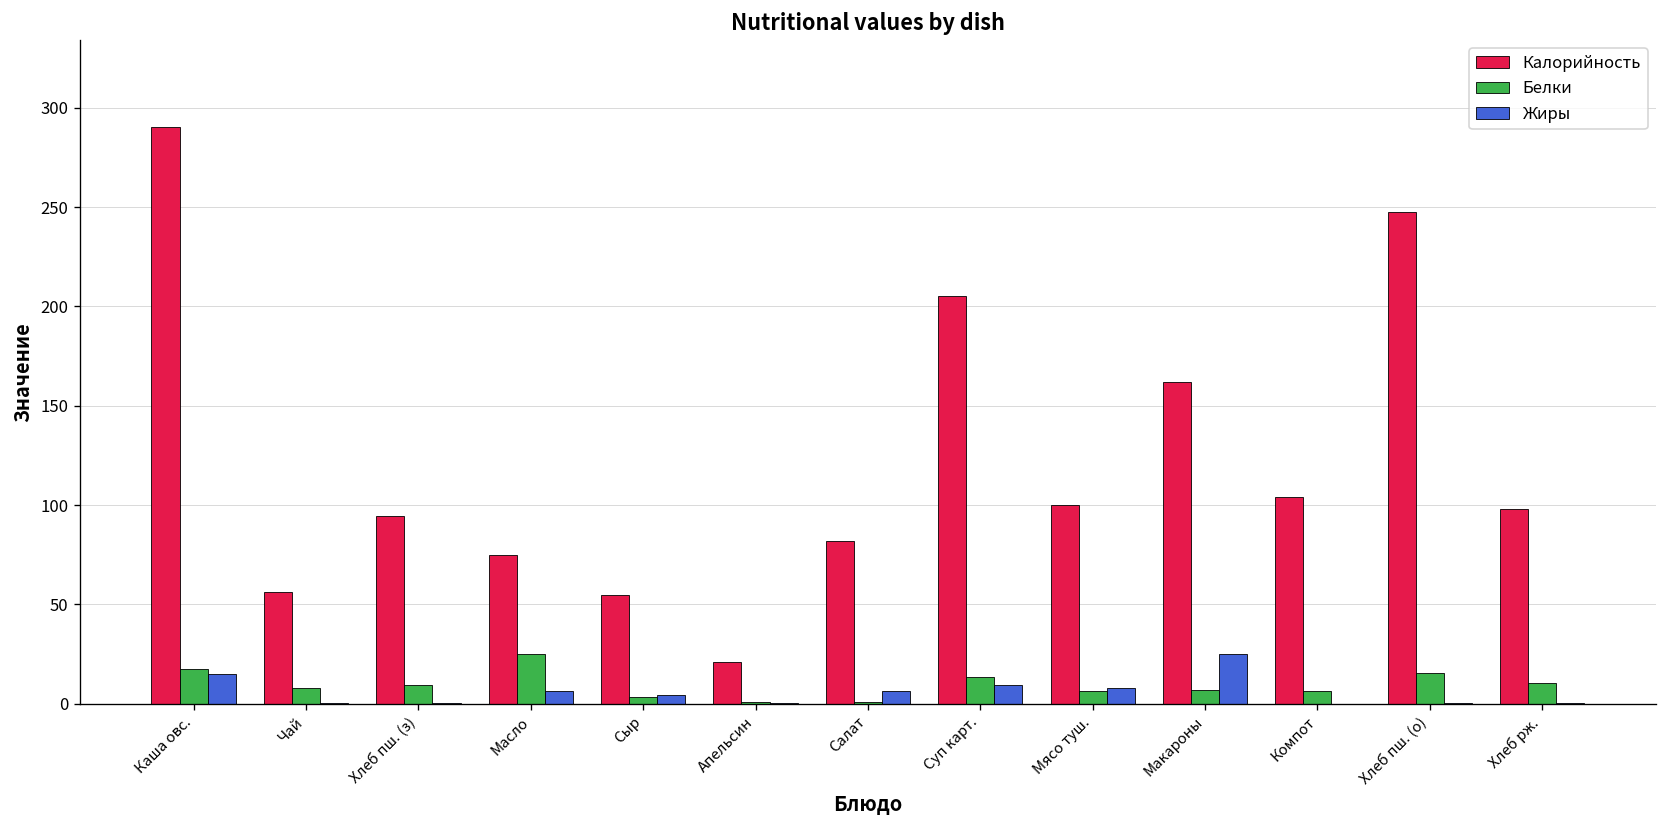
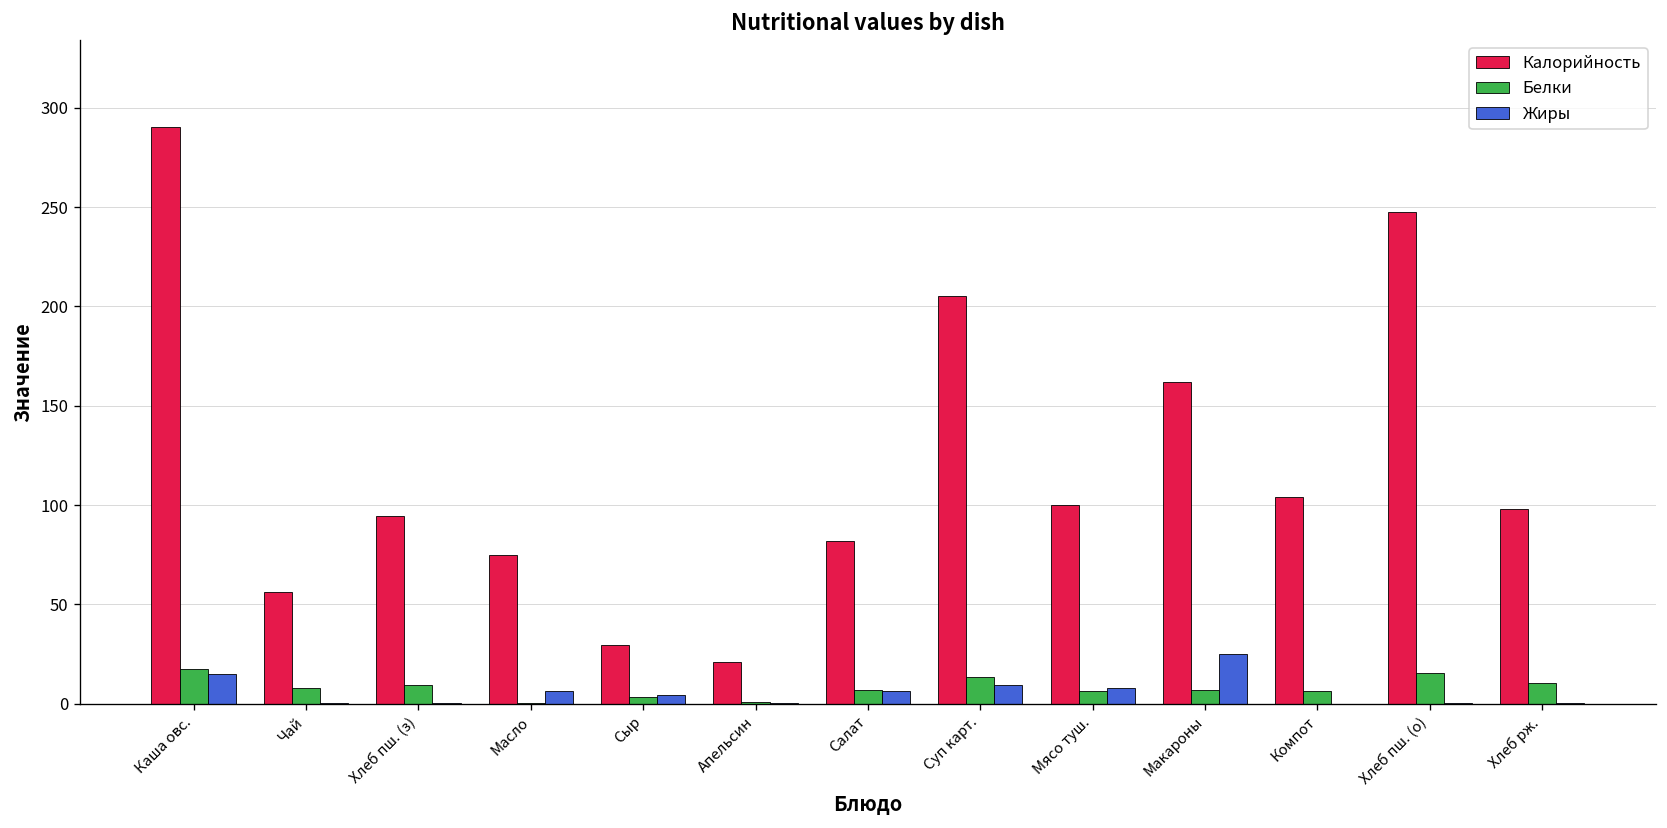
Белки, Масло: 25 -> 0
Калорийность, Сыр: 55 -> 29
Белки, Салат: 1 -> 7
